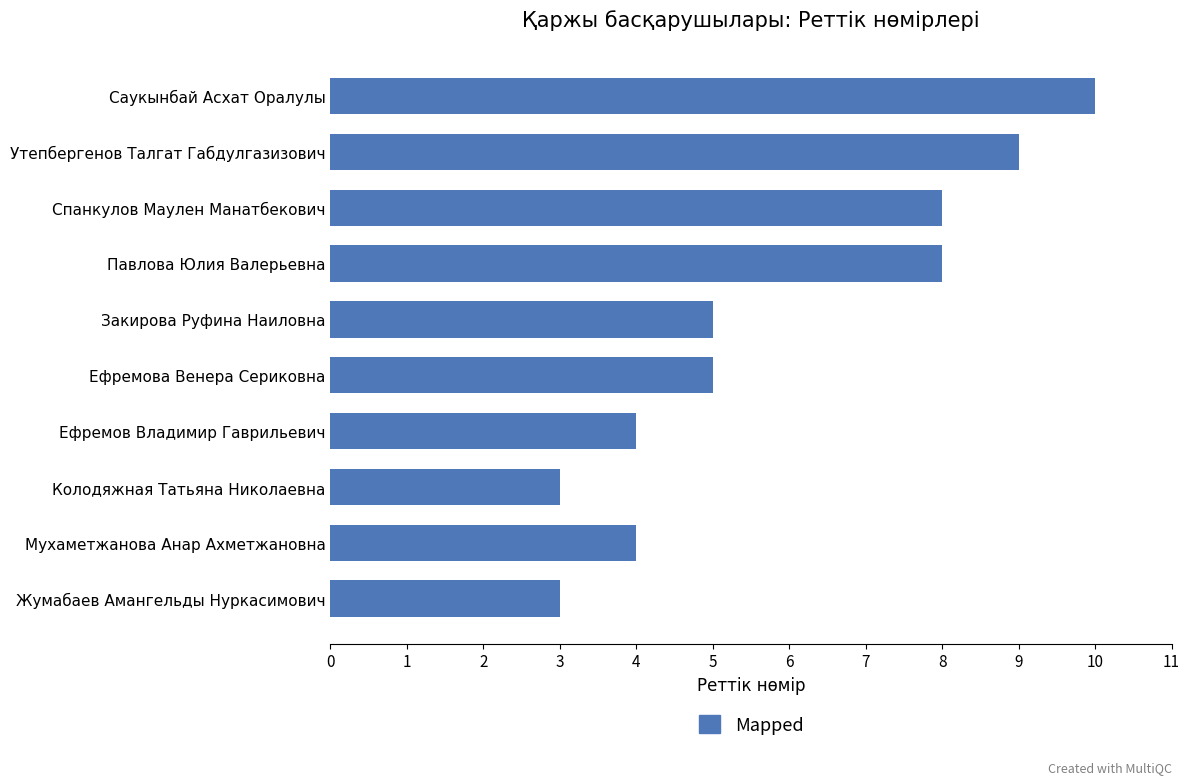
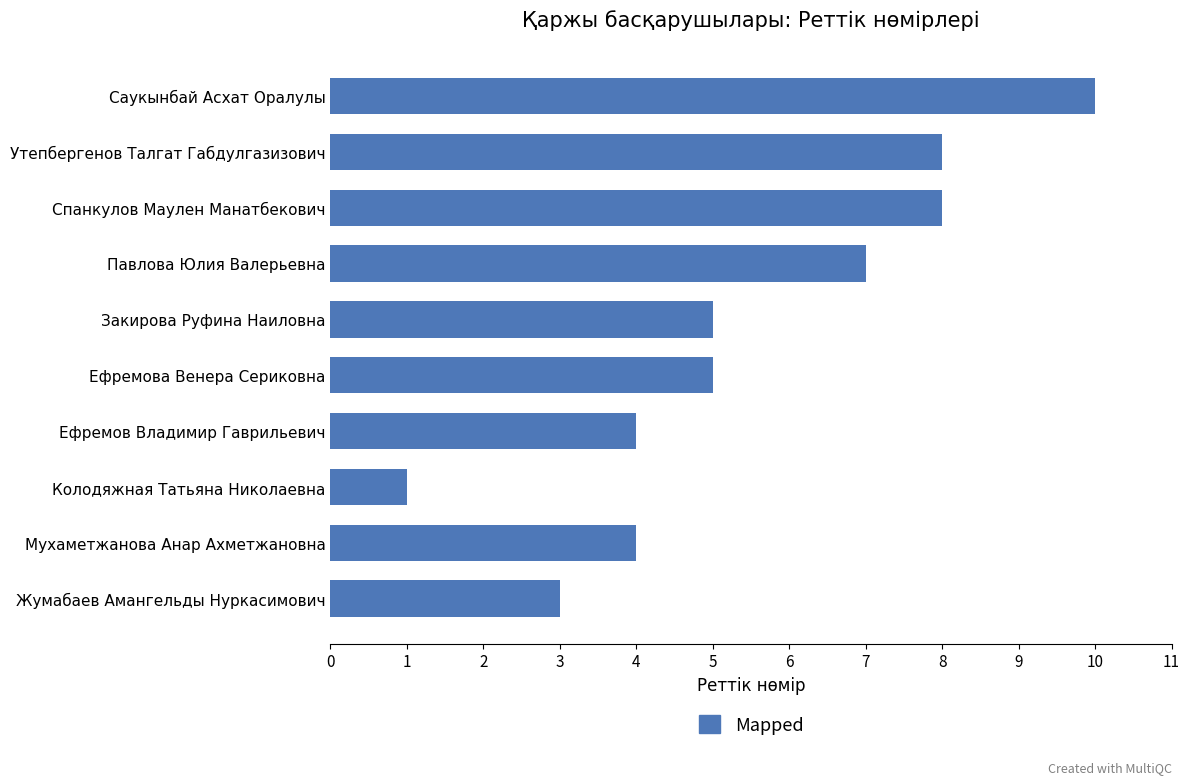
Утепбергенов Талгат Габдулгазизович: 9 -> 8
Павлова Юлия Валерьевна: 8 -> 7
Колодяжная Татьяна Николаевна: 3 -> 1
